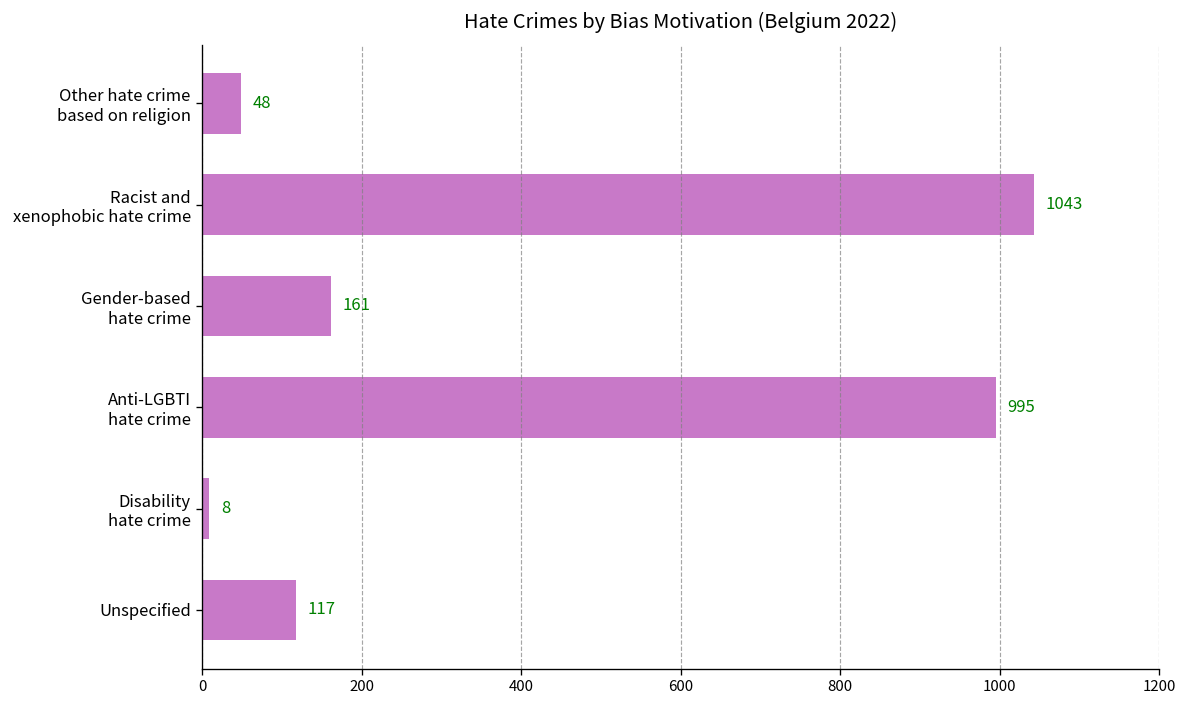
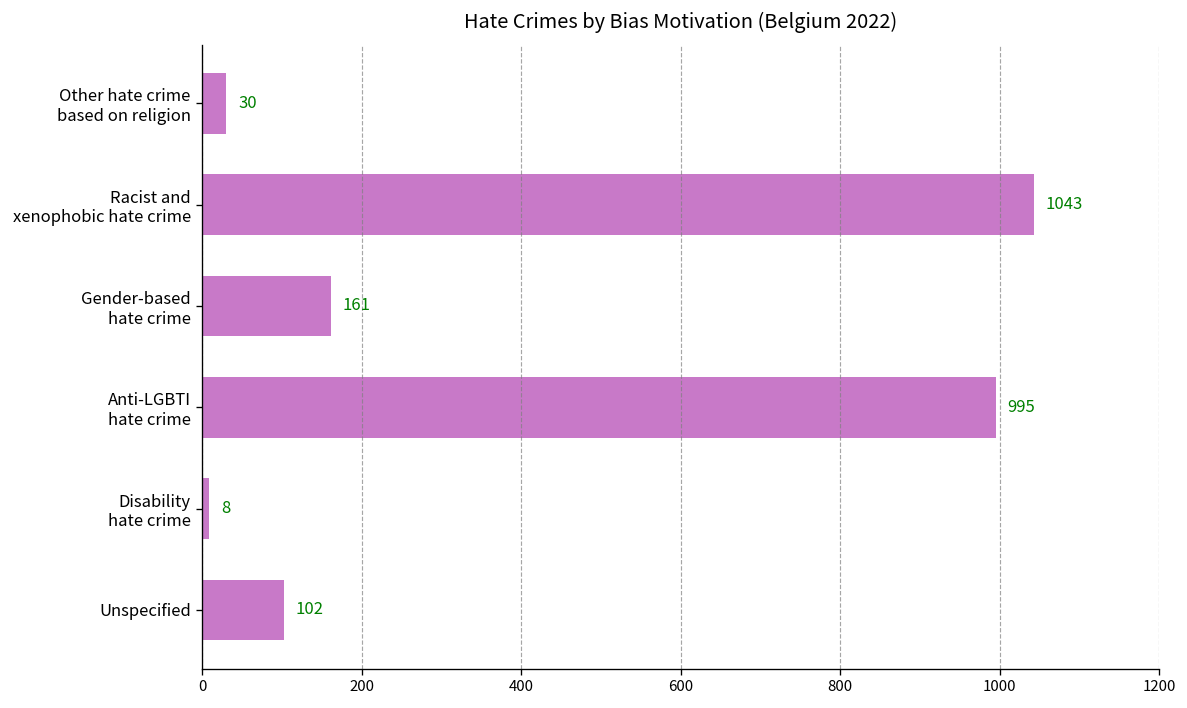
Other hate crime based on religion: 48 -> 30
Unspecified: 117 -> 102
